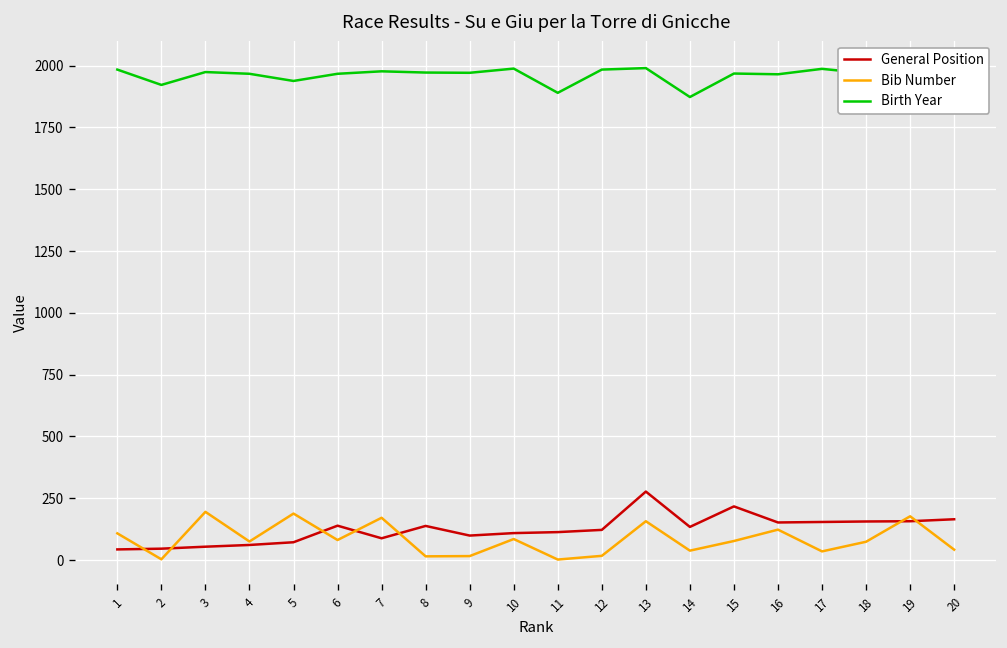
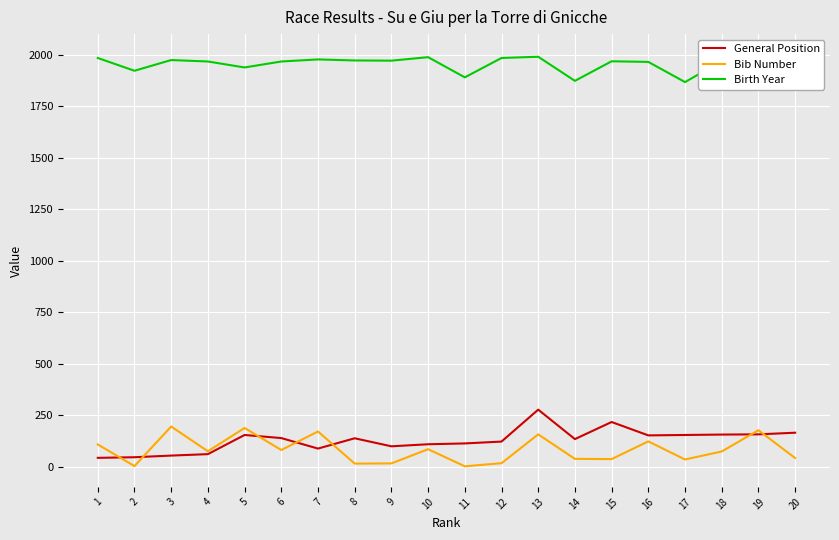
General Position, 5: 70 -> 150
Bib Number, 15: 80 -> 40
Birth Year, 17: 1990 -> 1870
